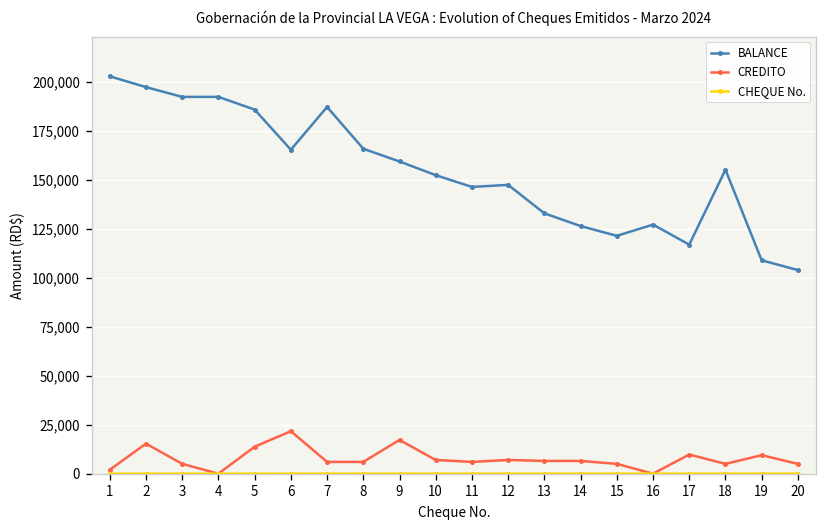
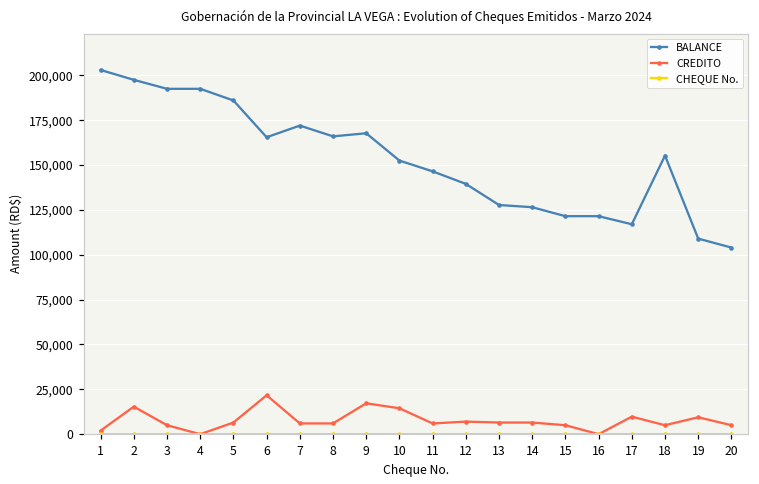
CREDITO, 5: 14,000 -> 7,000
BALANCE, 7: 187,000 -> 172,000
BALANCE, 9: 160,000 -> 168,000
CREDITO, 10: 7,000 -> 14,000
BALANCE, 12: 148,000 -> 140,000
BALANCE, 13: 133,000 -> 128,000
BALANCE, 16: 127,000 -> 122,000
